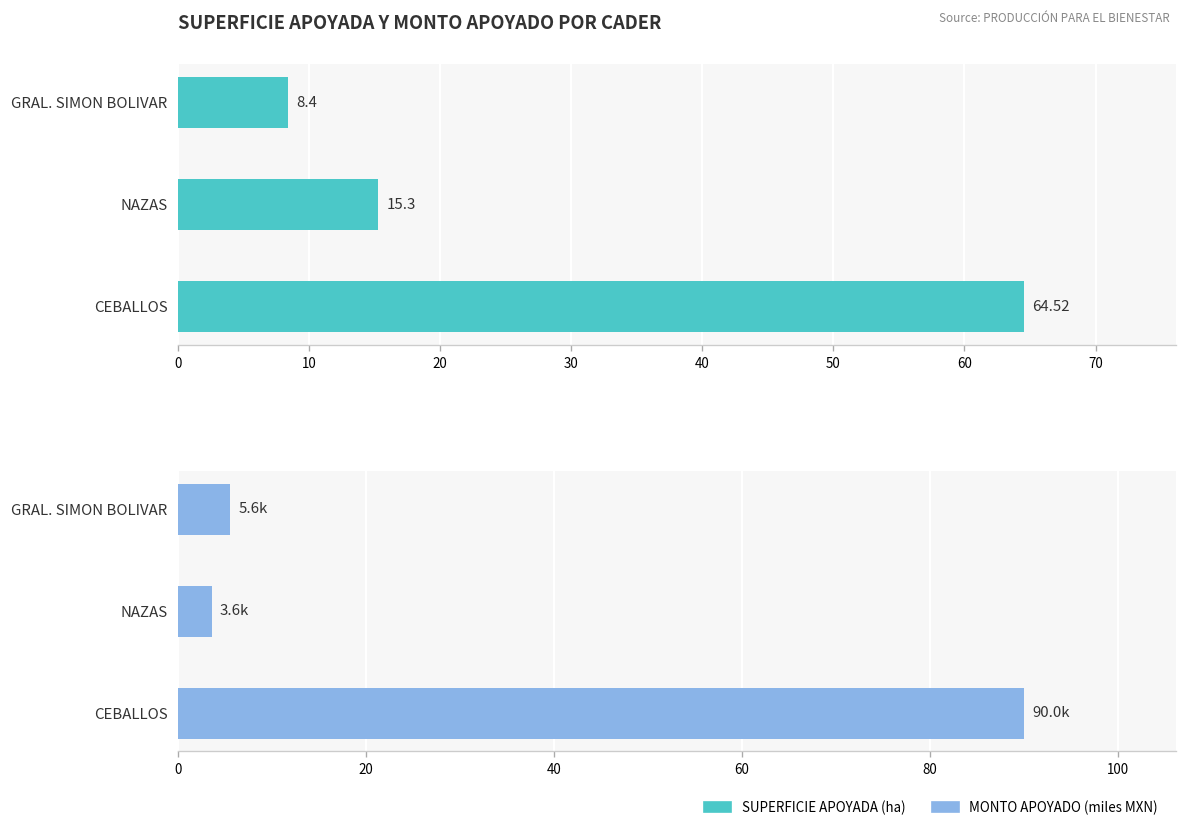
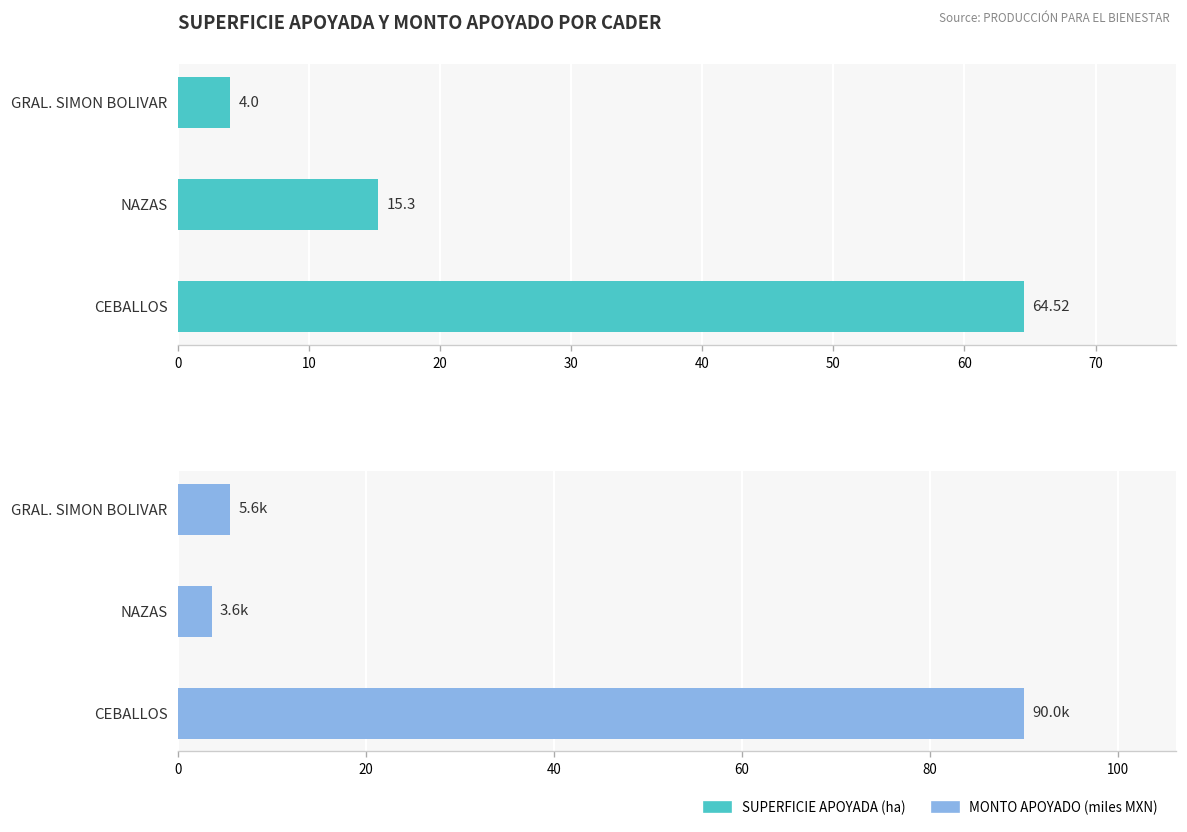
SUPERFICIE APOYADA Y MONTO APOYADO POR CADER, GRAL. SIMON BOLIVAR: 8.4 -> 4.0
